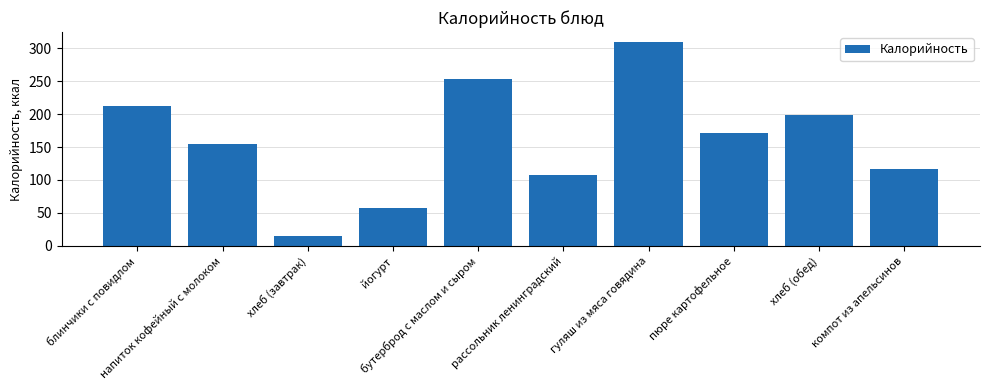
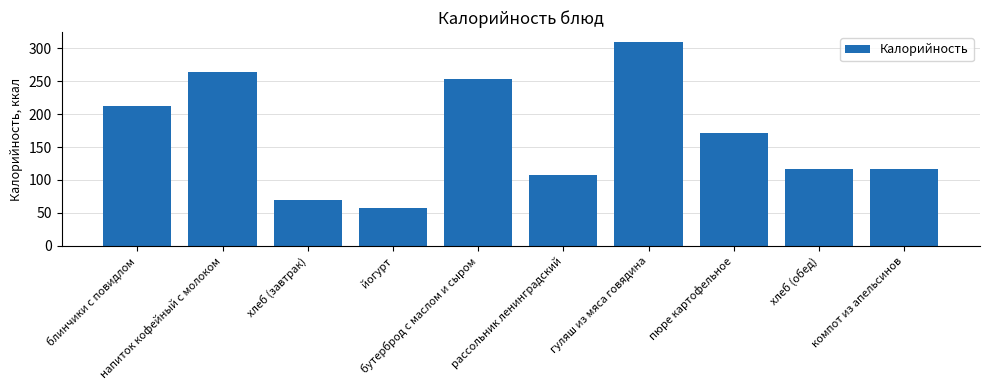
напиток кофейный с молоком: 160 -> 260
хлеб (завтрак): 10 -> 70
хлеб (обед): 200 -> 120
